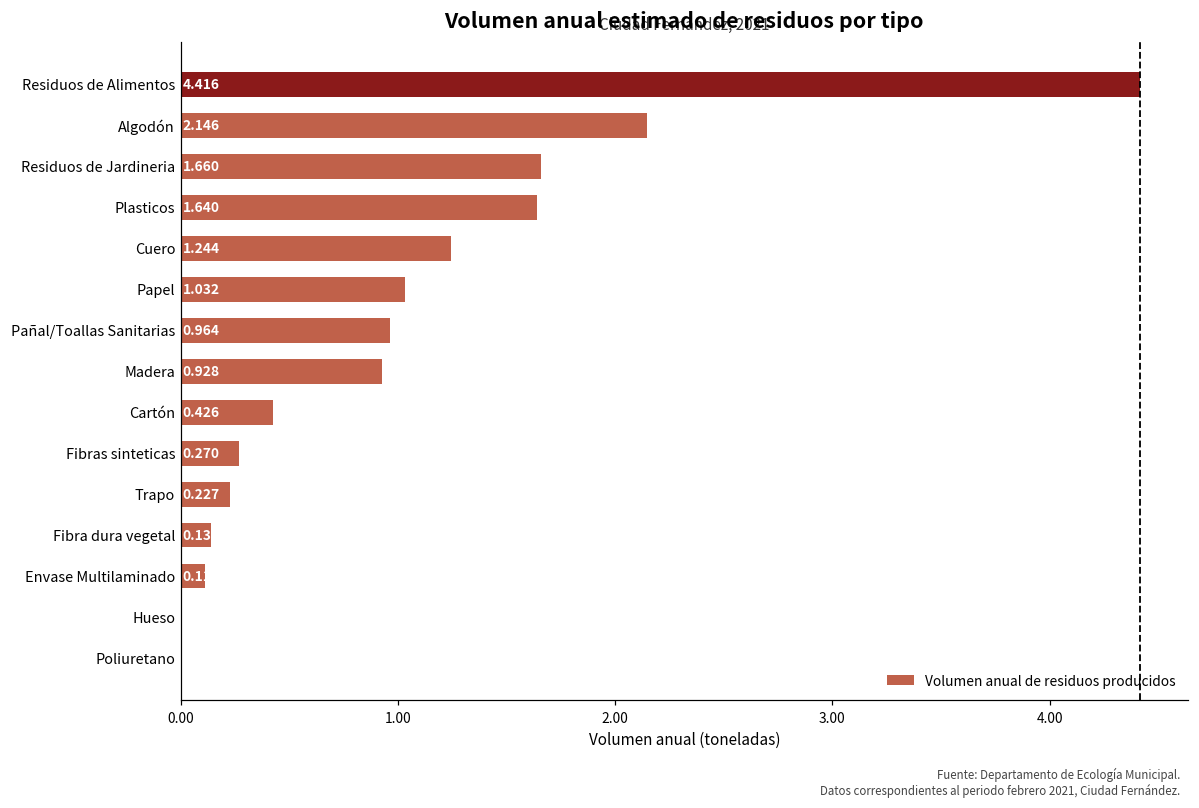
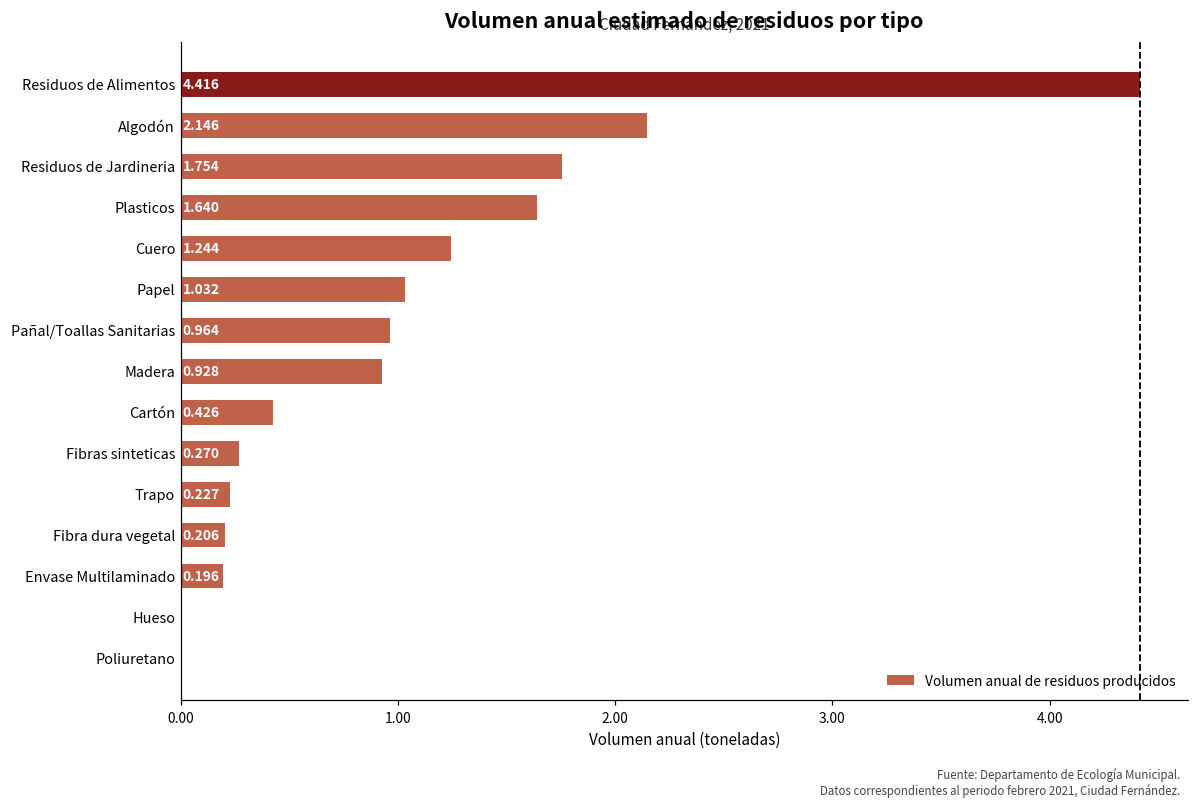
Residuos de Jardineria: 1.660 -> 1.754
Fibra dura vegetal: 0.138 -> 0.206
Envase Multilaminado: 0.113 -> 0.196
